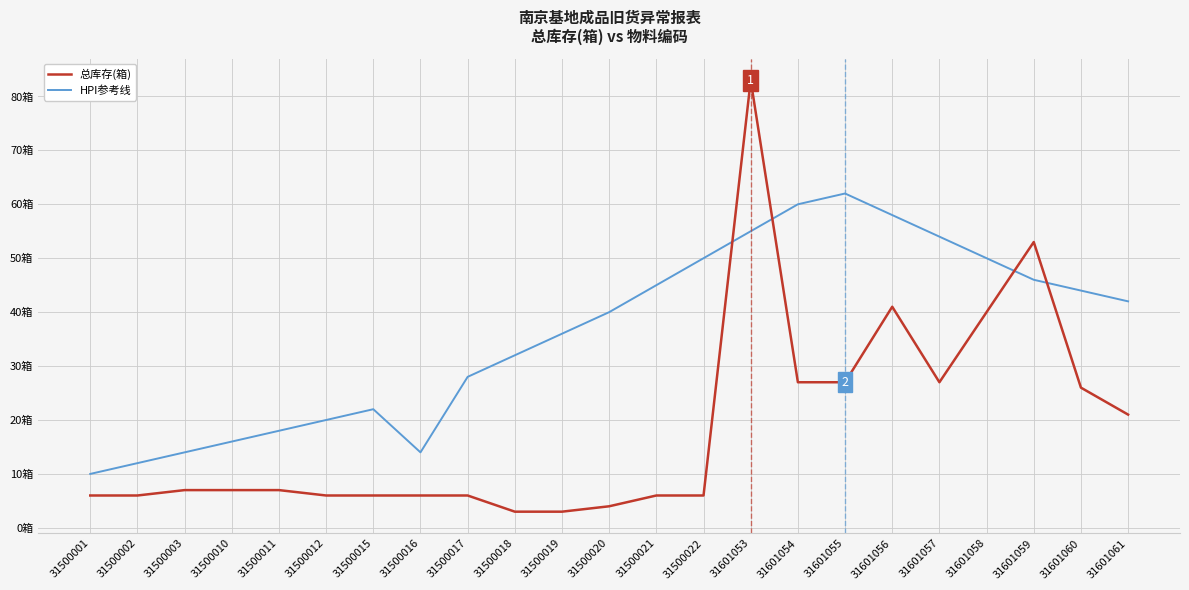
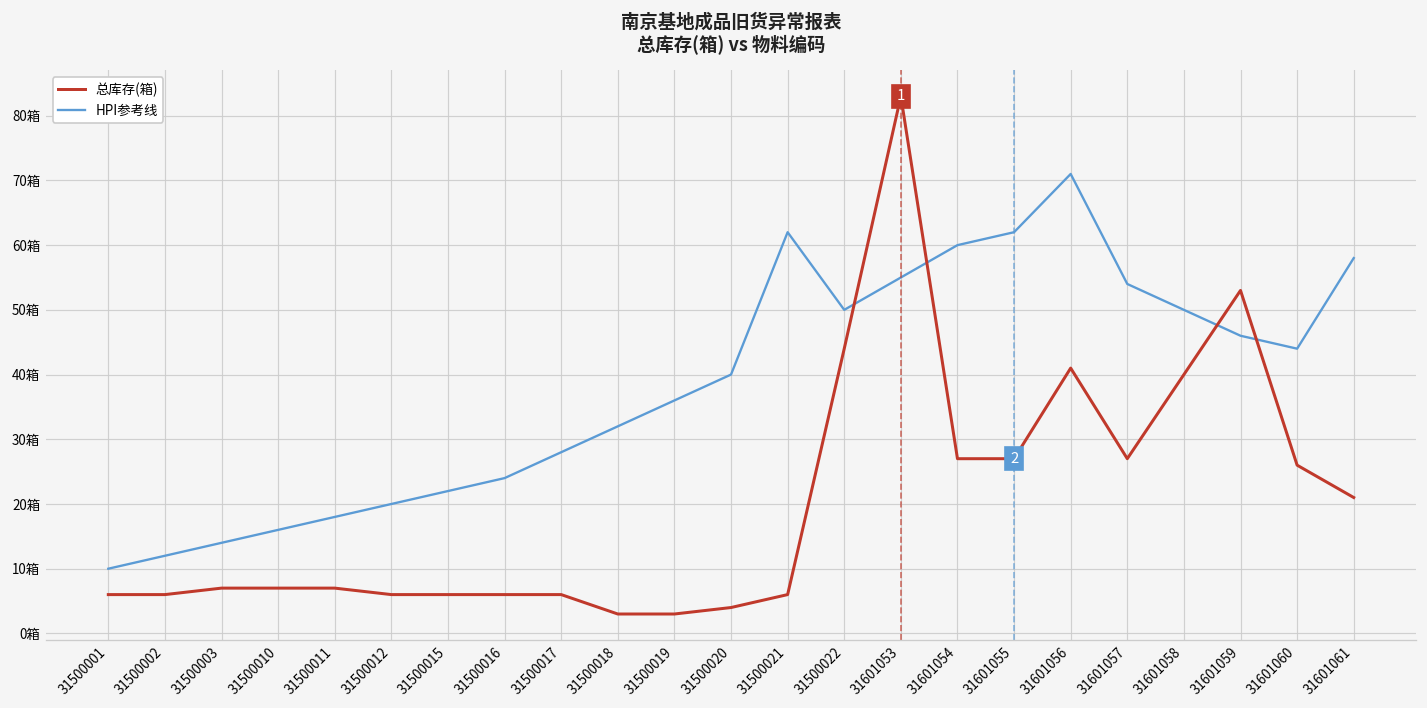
HPI参考线, 31500016: 14箱 -> 24箱
HPI参考线, 31500021: 45箱 -> 62箱
总库存(箱), 31500022: 6箱 -> 44箱
HPI参考线, 31601056: 58箱 -> 71箱
HPI参考线, 31601061: 42箱 -> 58箱
